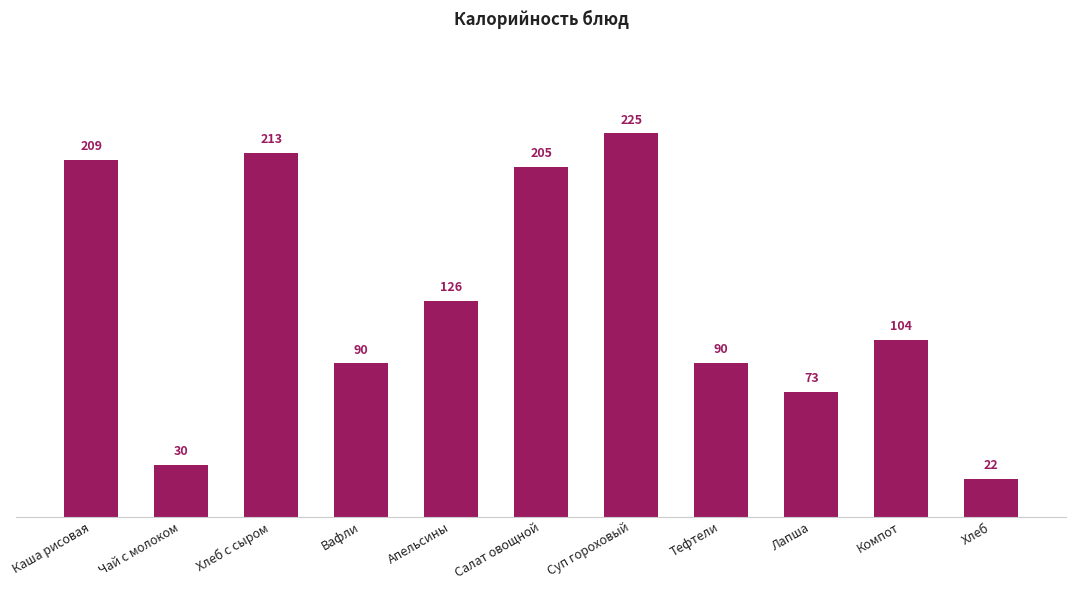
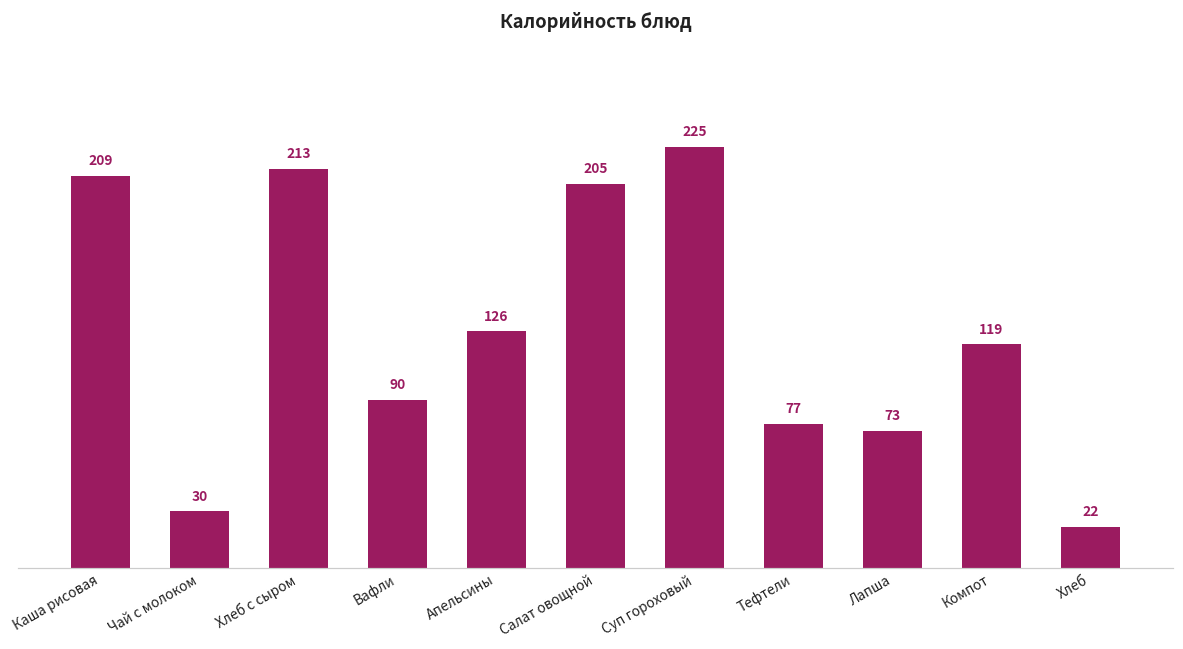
Тефтели: 90 -> 77
Компот: 104 -> 119
